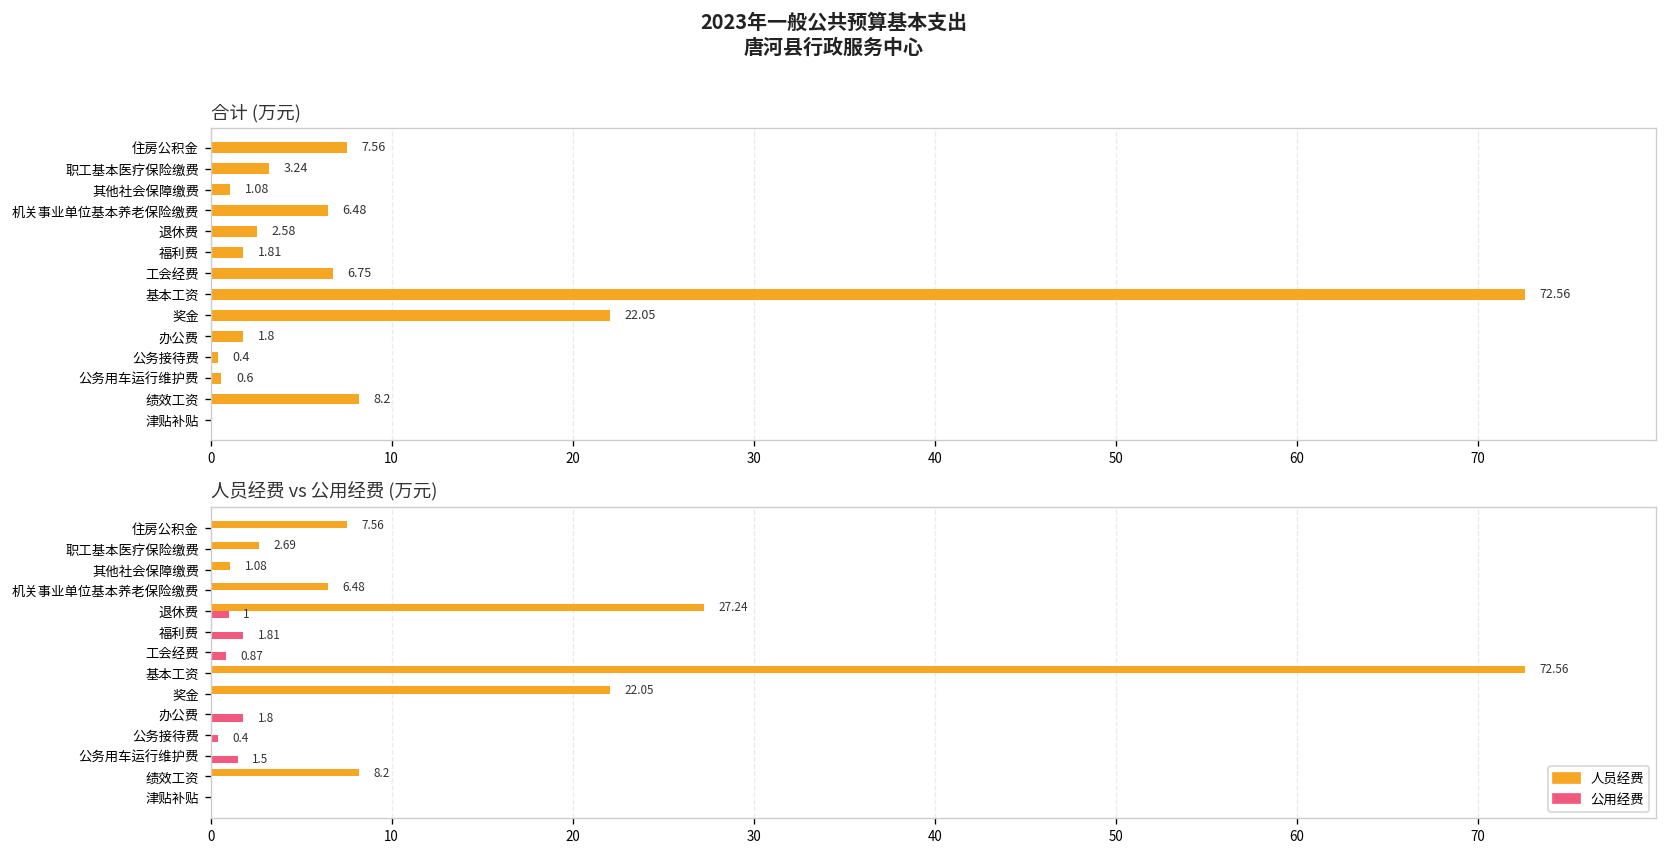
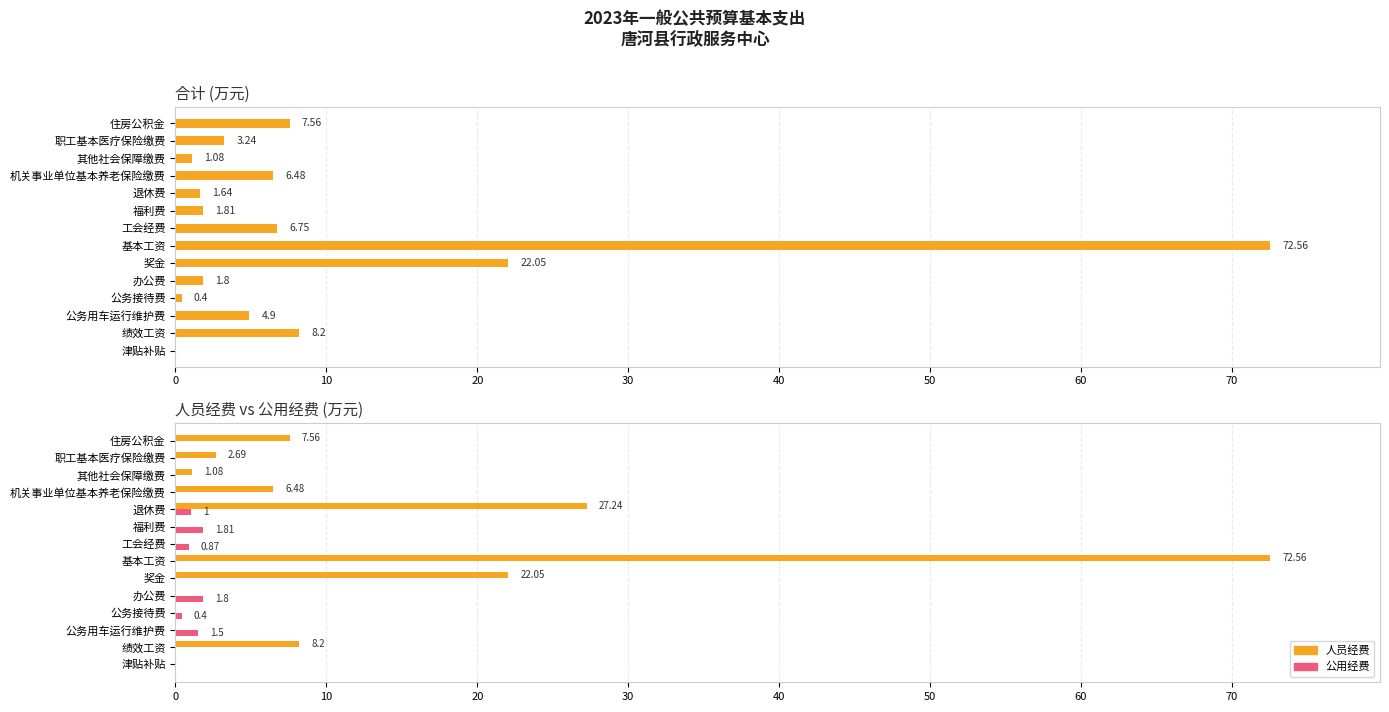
合计 (万元), 退休费: 2.58 -> 1.64
合计 (万元), 公务用车运行维护费: 0.6 -> 4.9
